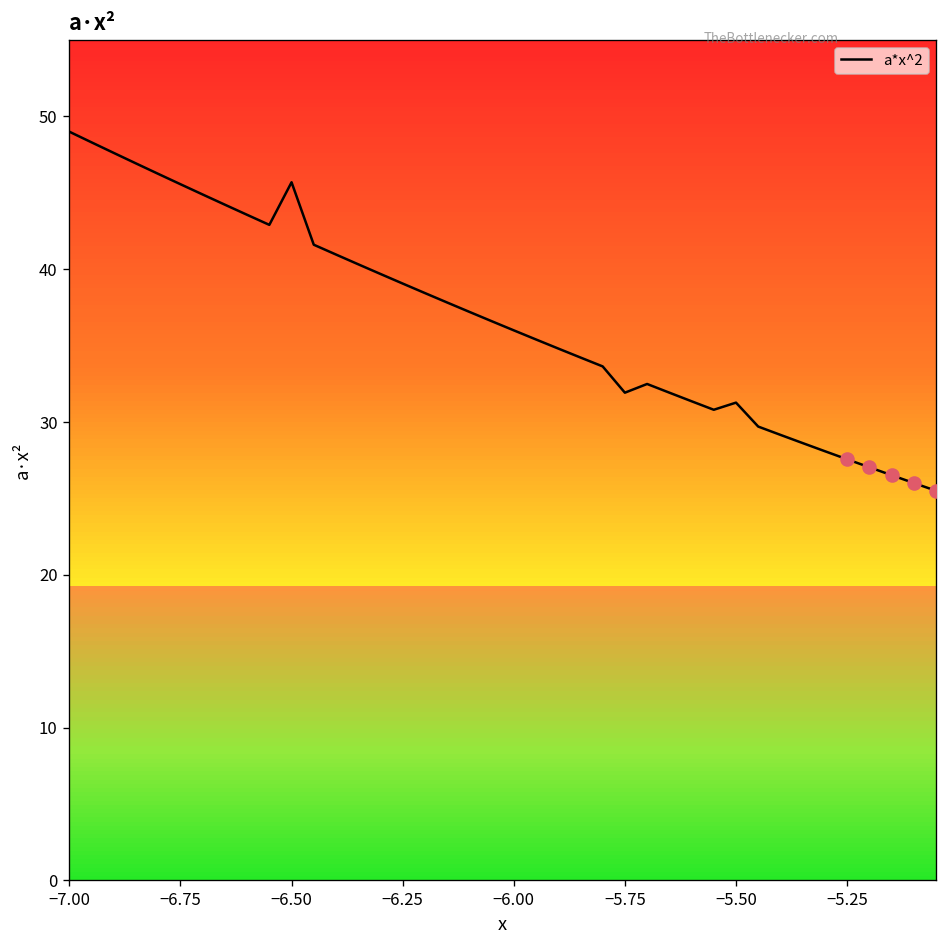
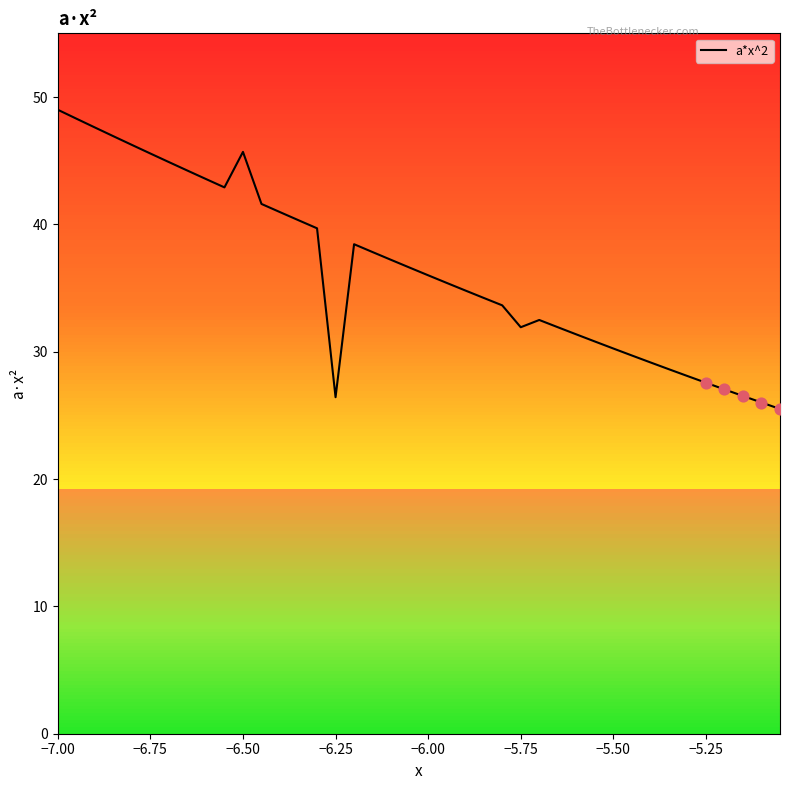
a*x^2, −6.25: 39.1 -> 26.4
a*x^2, −5.50: 31.3 -> 30.3
